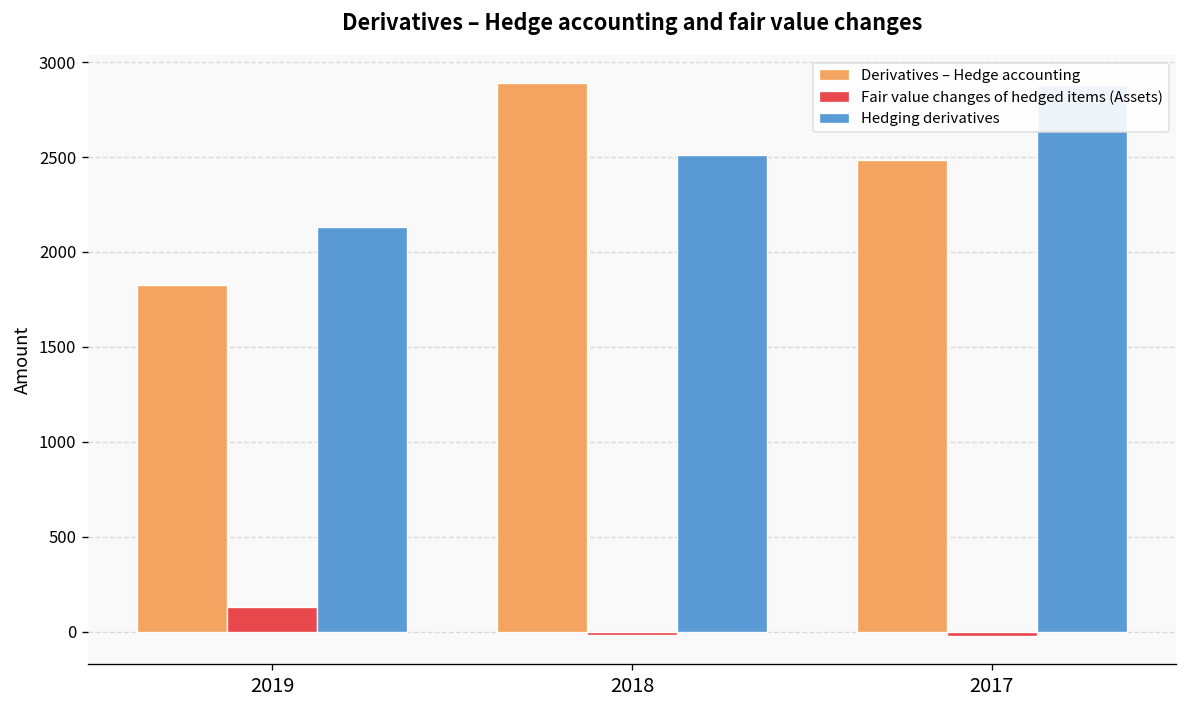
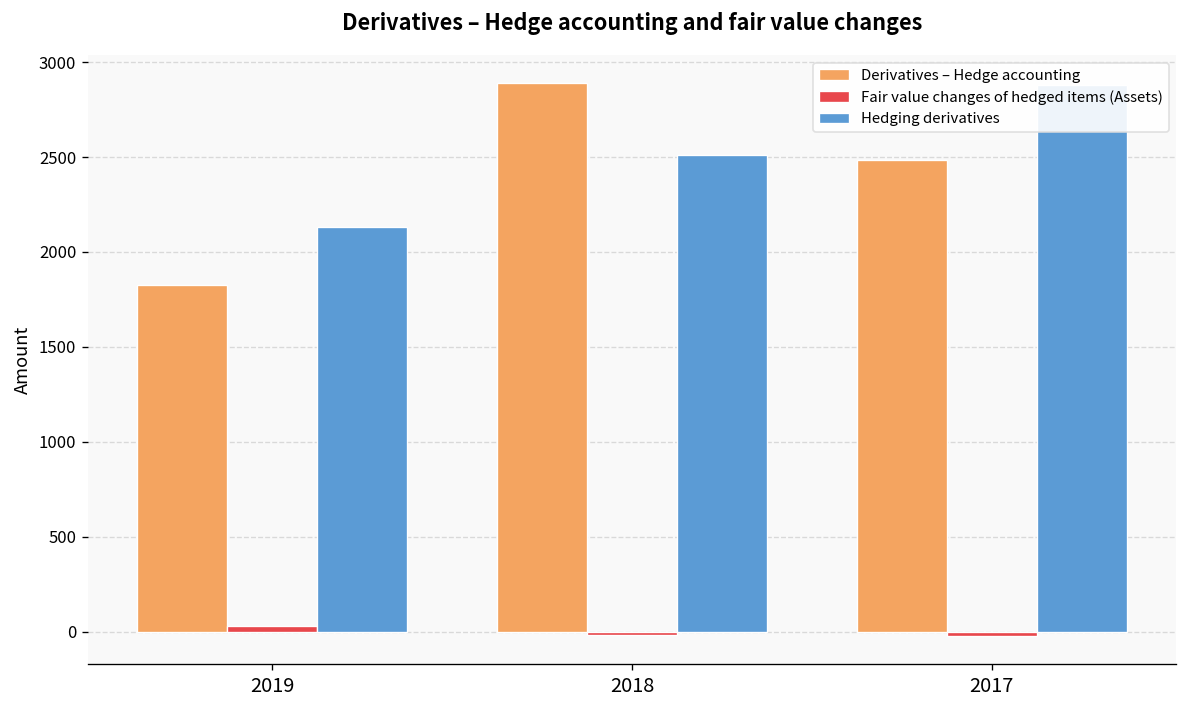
Fair value changes of hedged items (Assets), 2019: 130 -> 30
